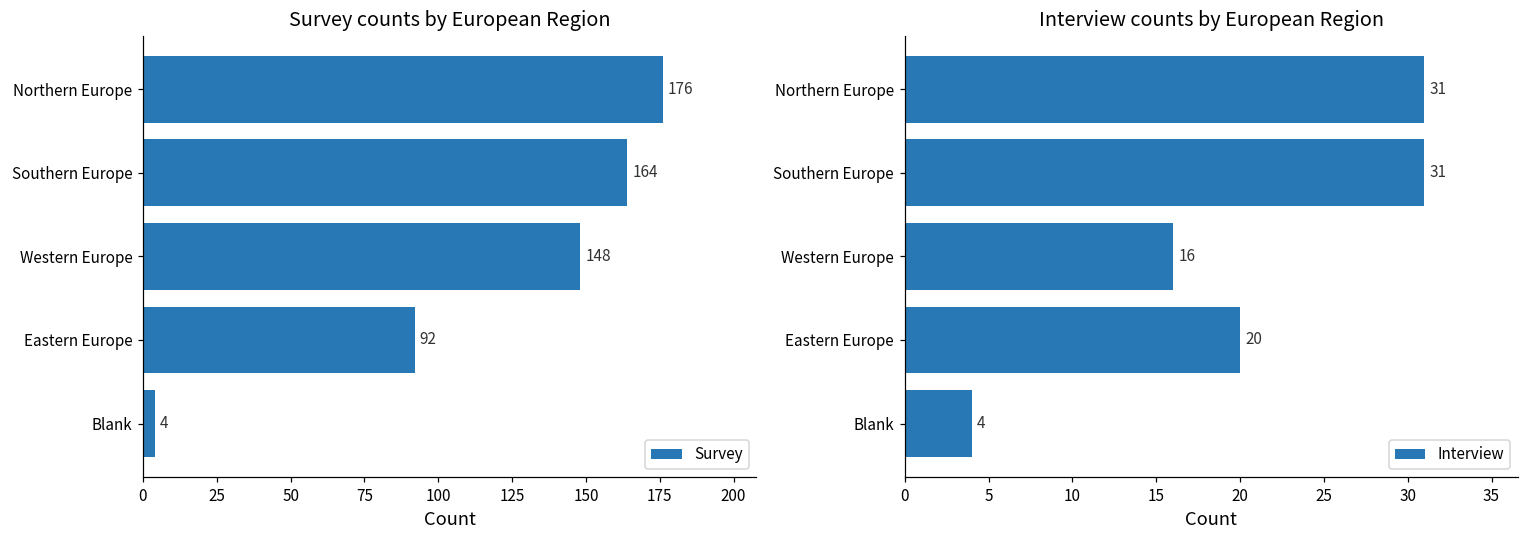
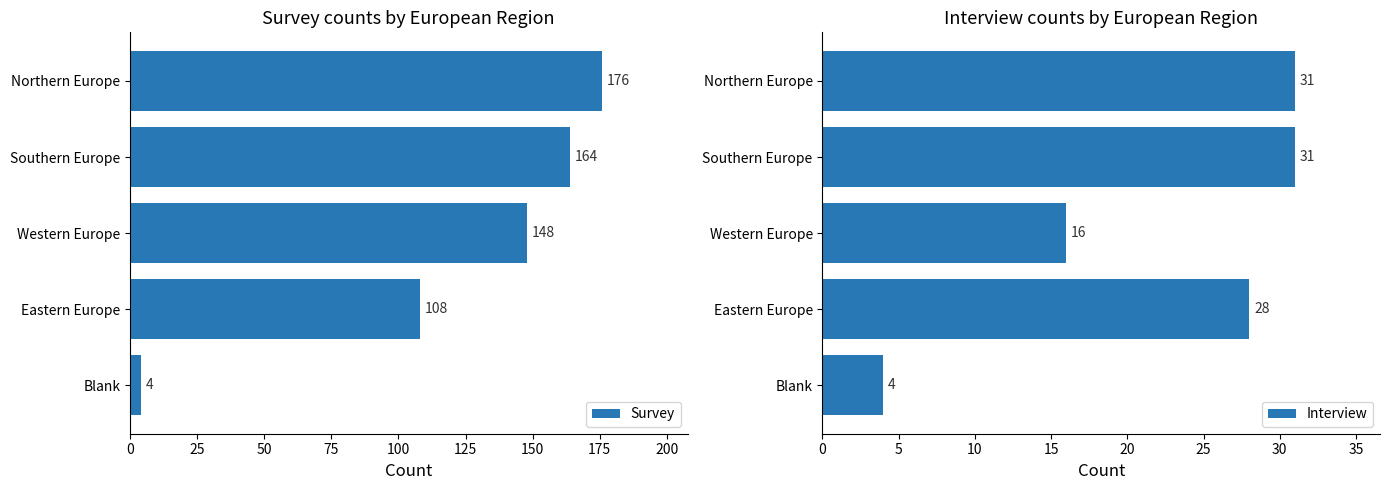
Survey counts by European Region, Eastern Europe: 92 -> 108
Interview counts by European Region, Eastern Europe: 20 -> 28
